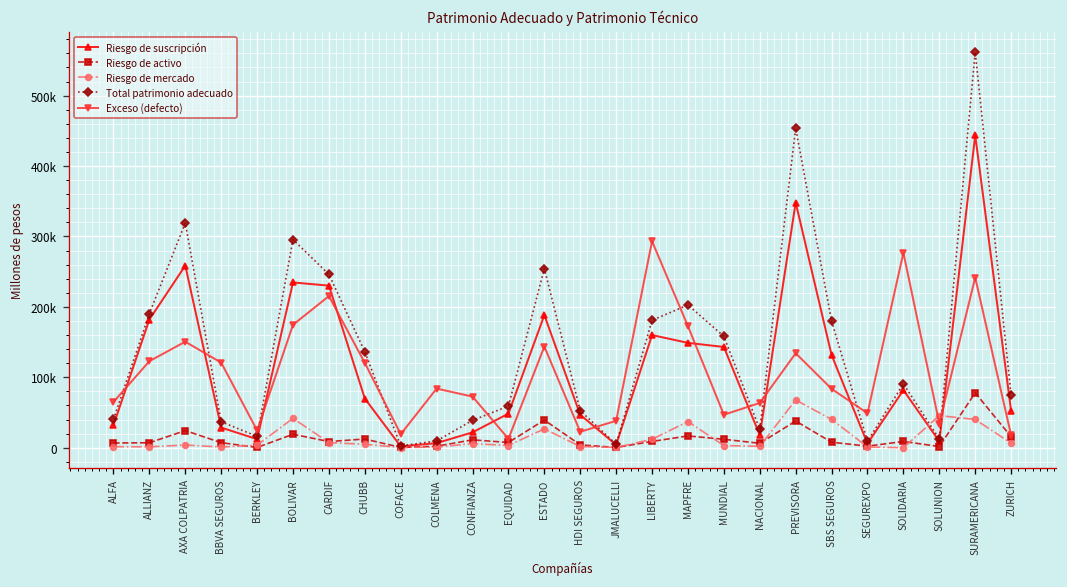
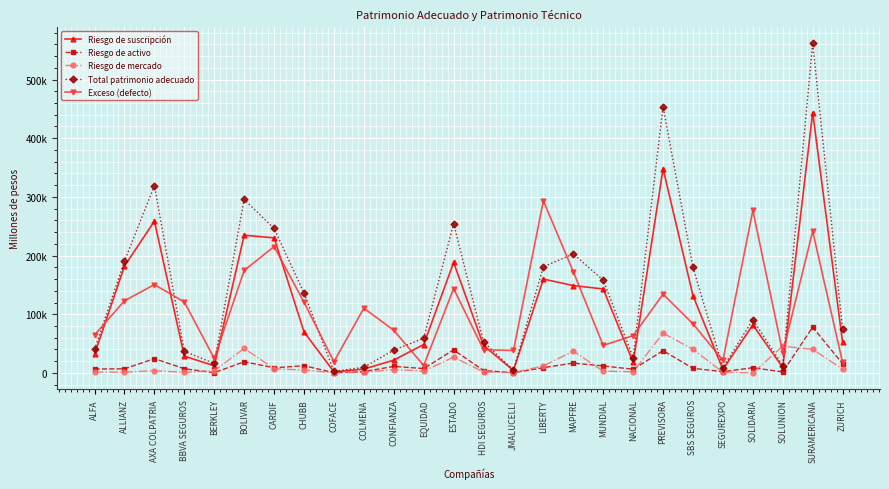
Exceso (defecto), COLMENA: 80000 -> 110000
Exceso (defecto), HDI SEGUROS: 20000 -> 40000
Exceso (defecto), SEGUREXPO: 50000 -> 20000
